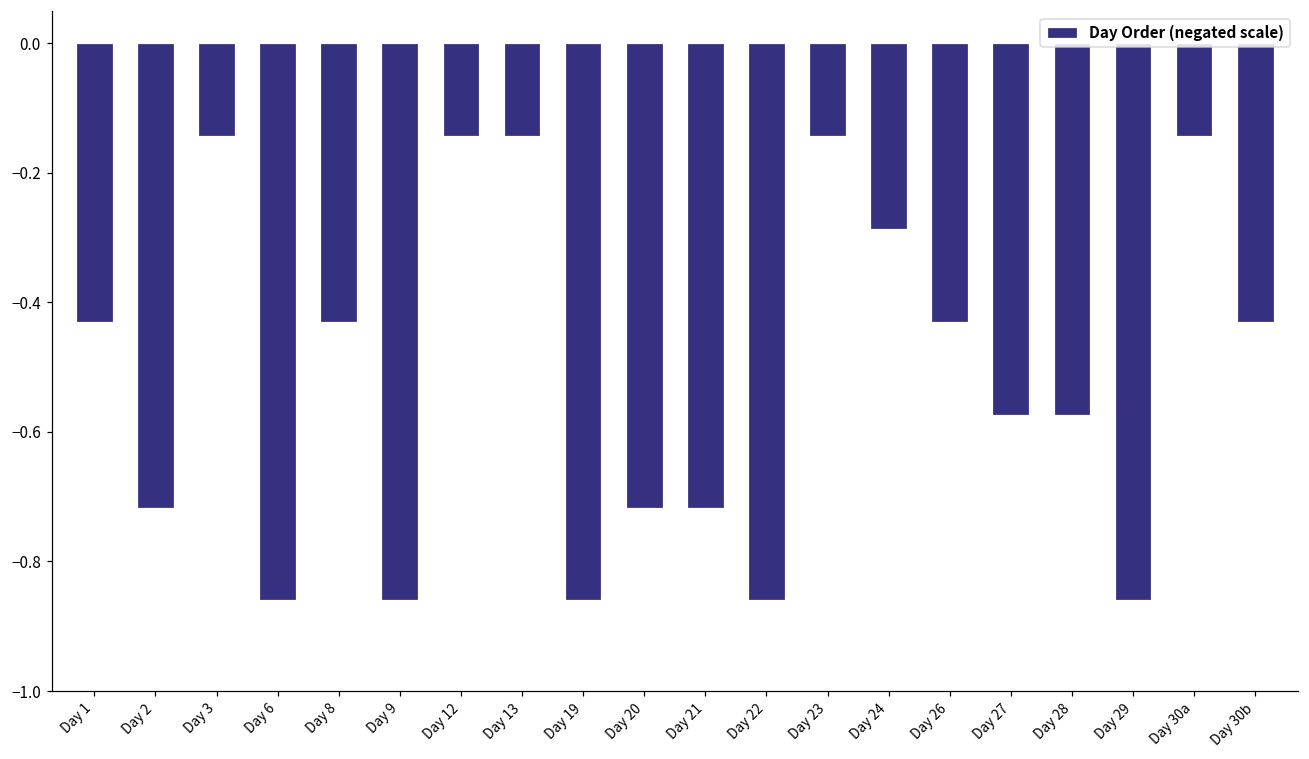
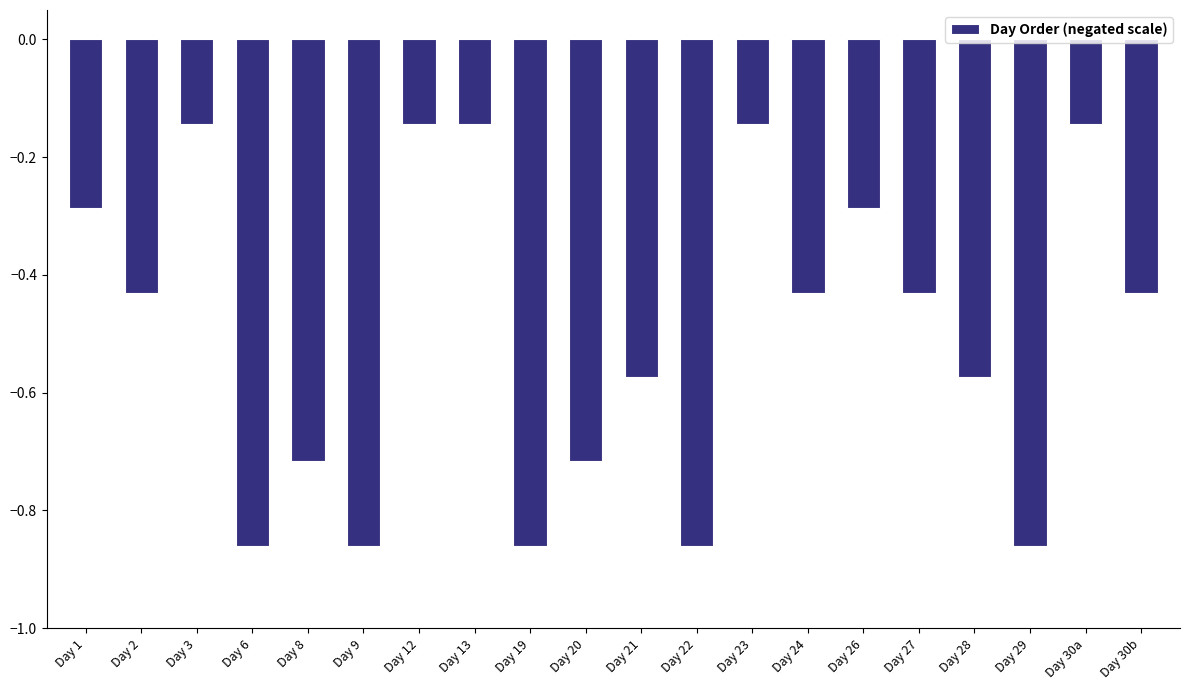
Day 1: -0.43 -> -0.29
Day 2: -0.72 -> -0.43
Day 8: -0.43 -> -0.72
Day 21: -0.72 -> -0.57
Day 24: -0.29 -> -0.43
Day 26: -0.43 -> -0.29
Day 27: -0.57 -> -0.43
